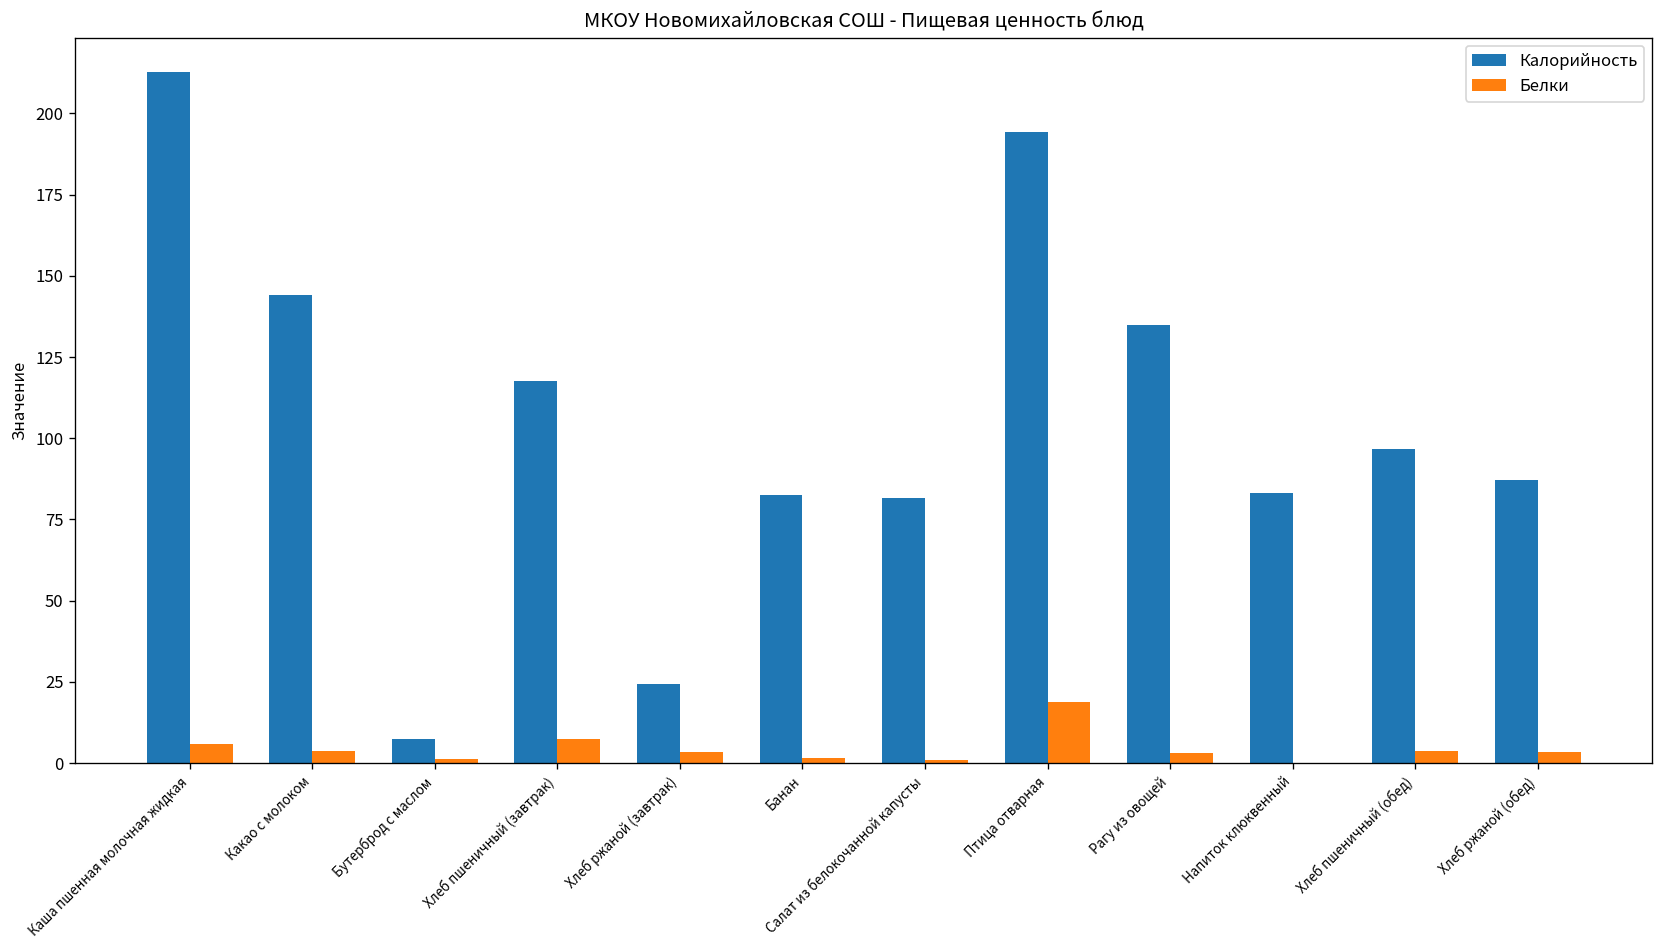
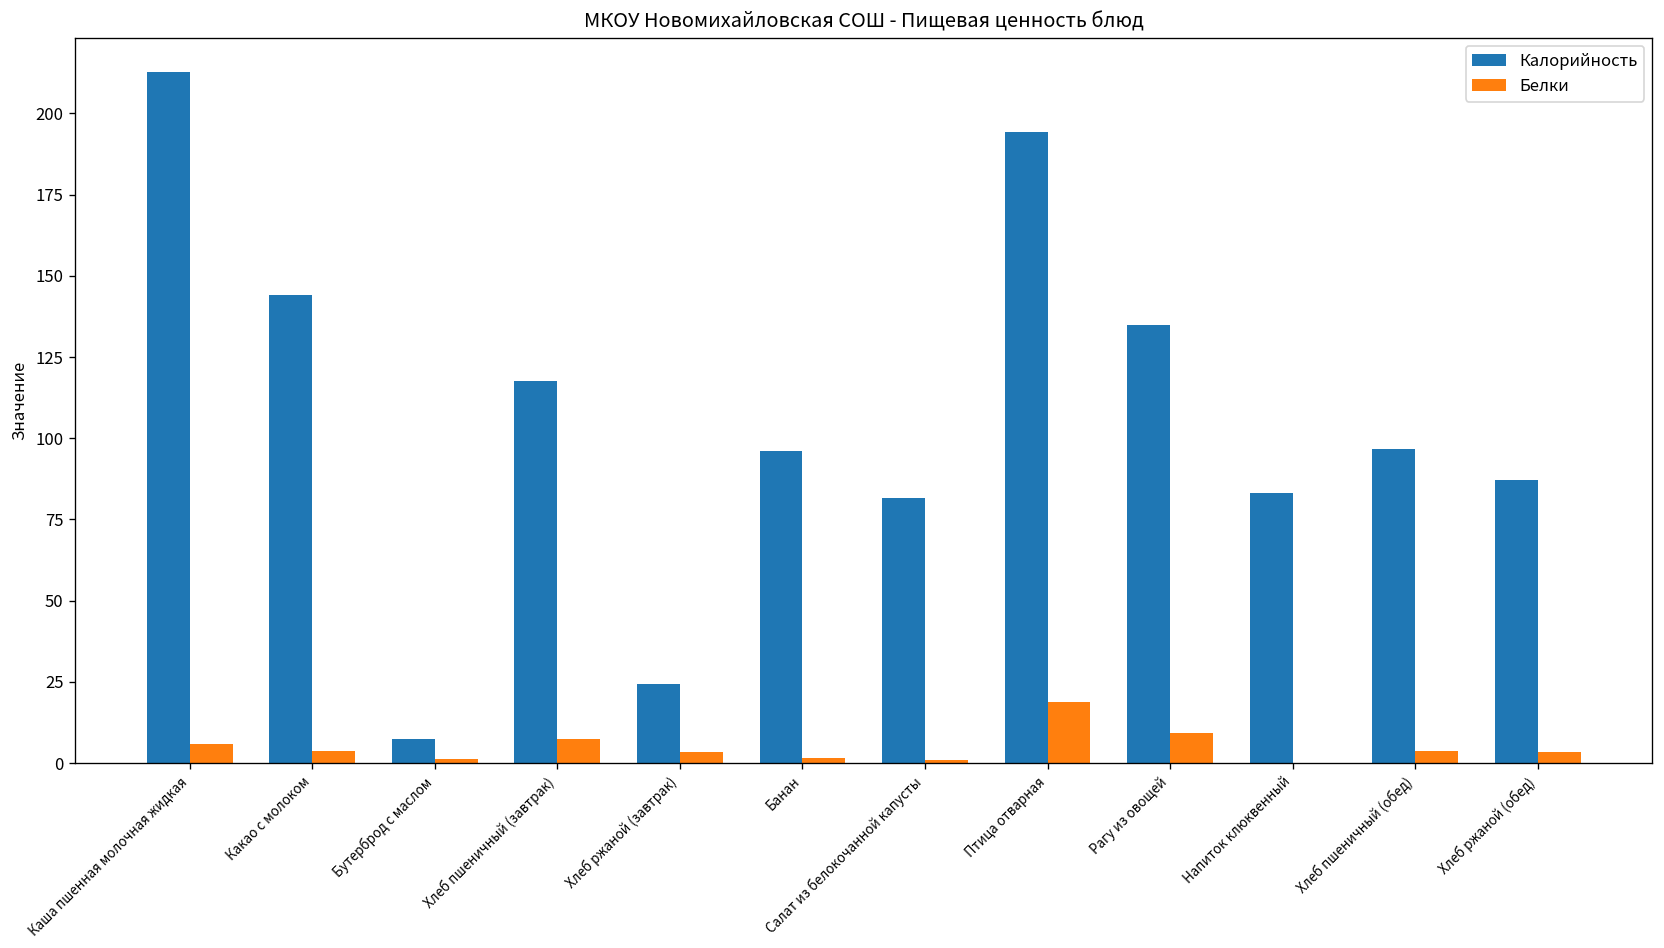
Калорийность, Банан: 83 -> 96
Белки, Рагу из овощей: 3 -> 9
